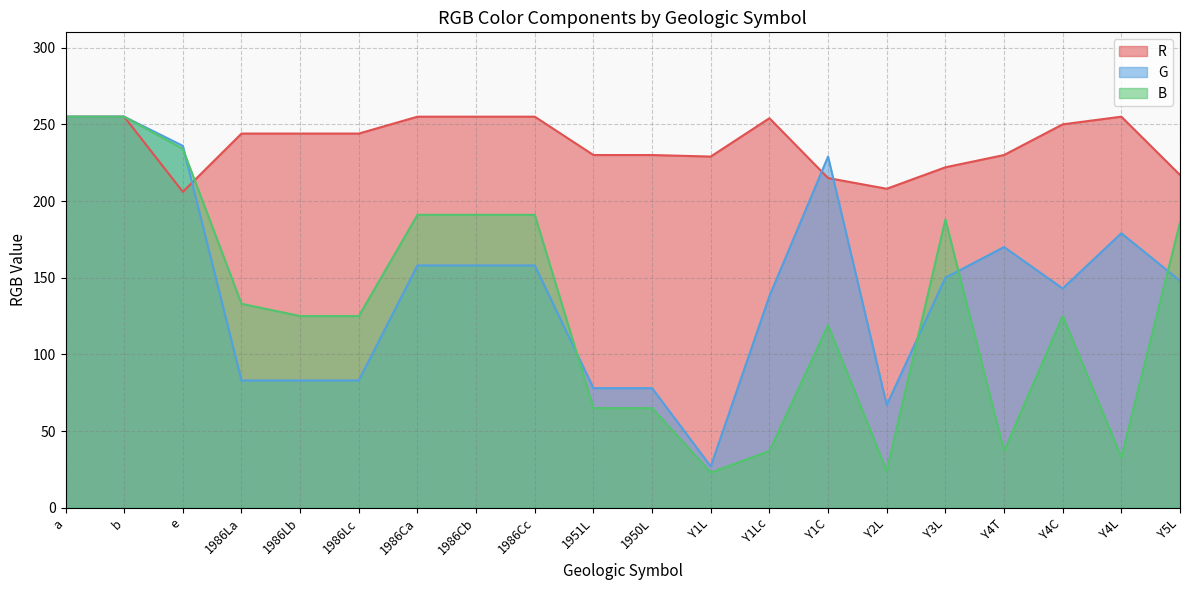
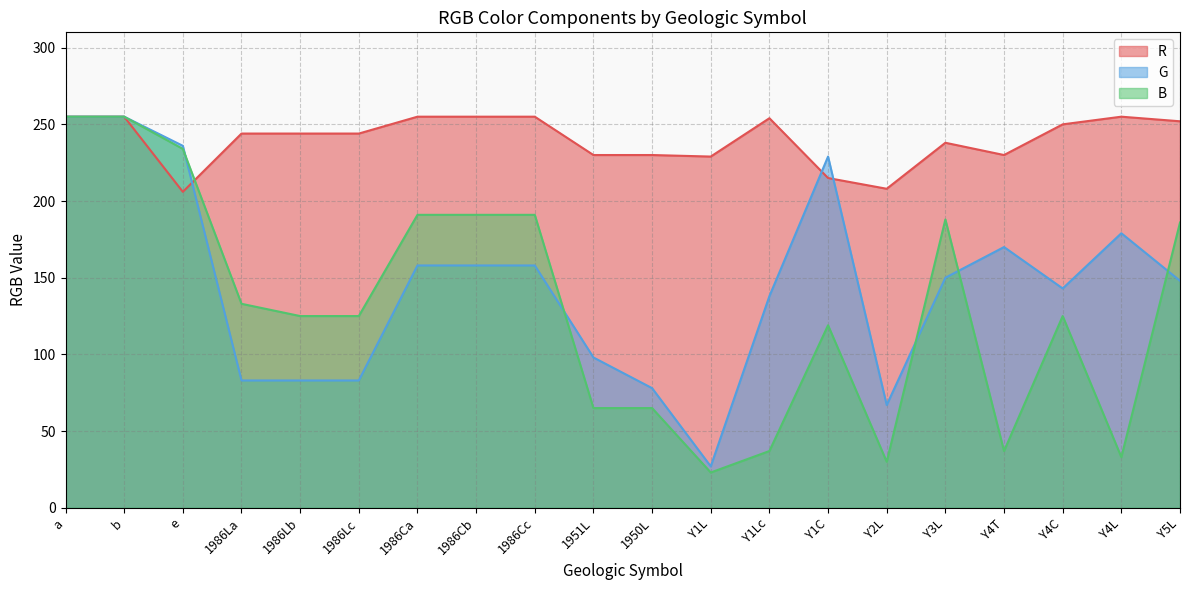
G, 1951L: 78 -> 98
B, Y2L: 24 -> 30
R, Y3L: 222 -> 238
R, Y5L: 217 -> 252
